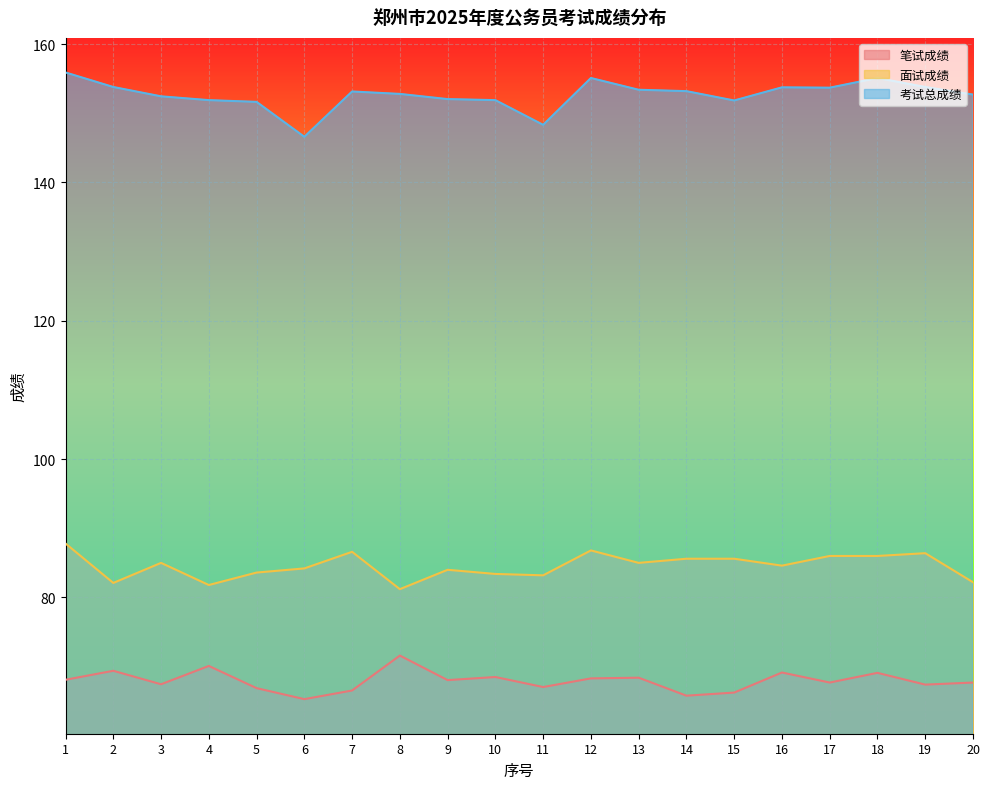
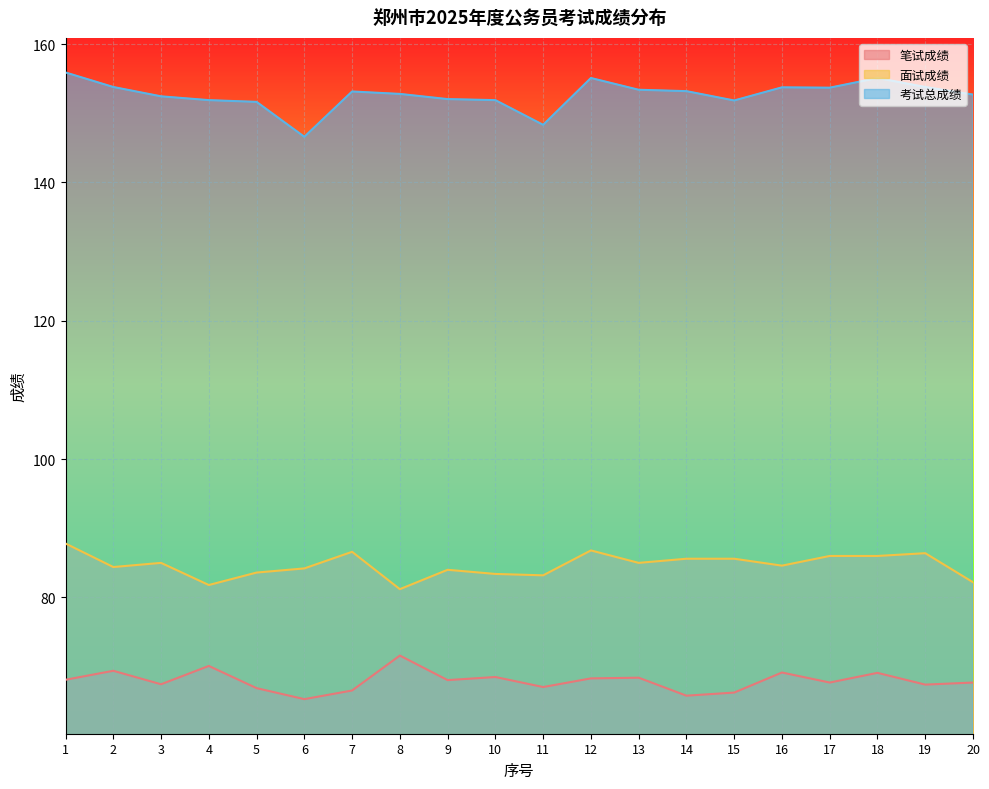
面试成绩, 2: 82 -> 84
